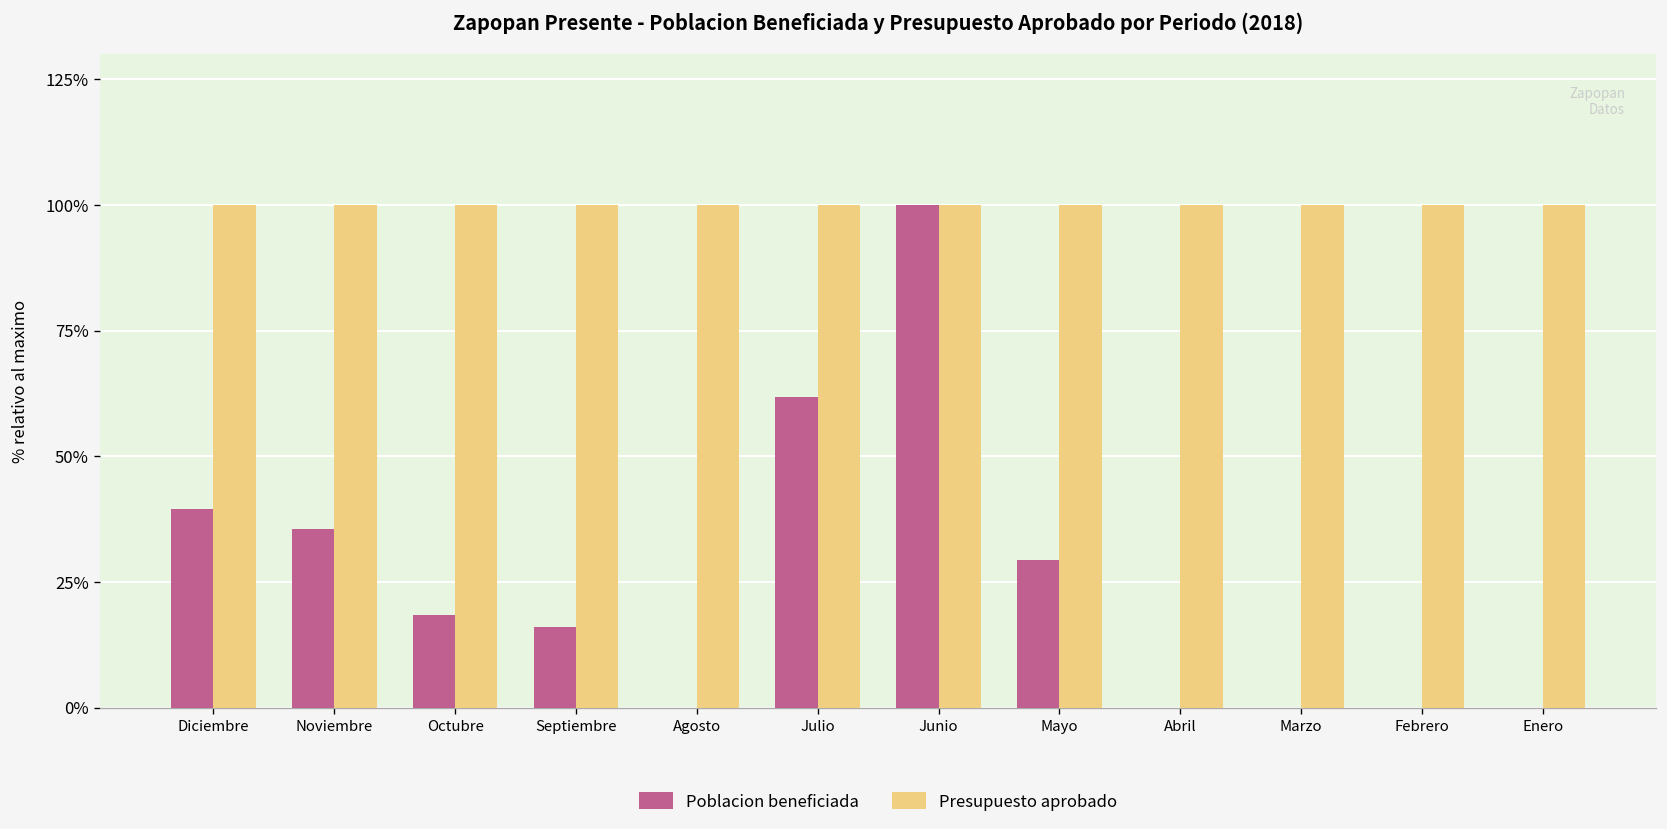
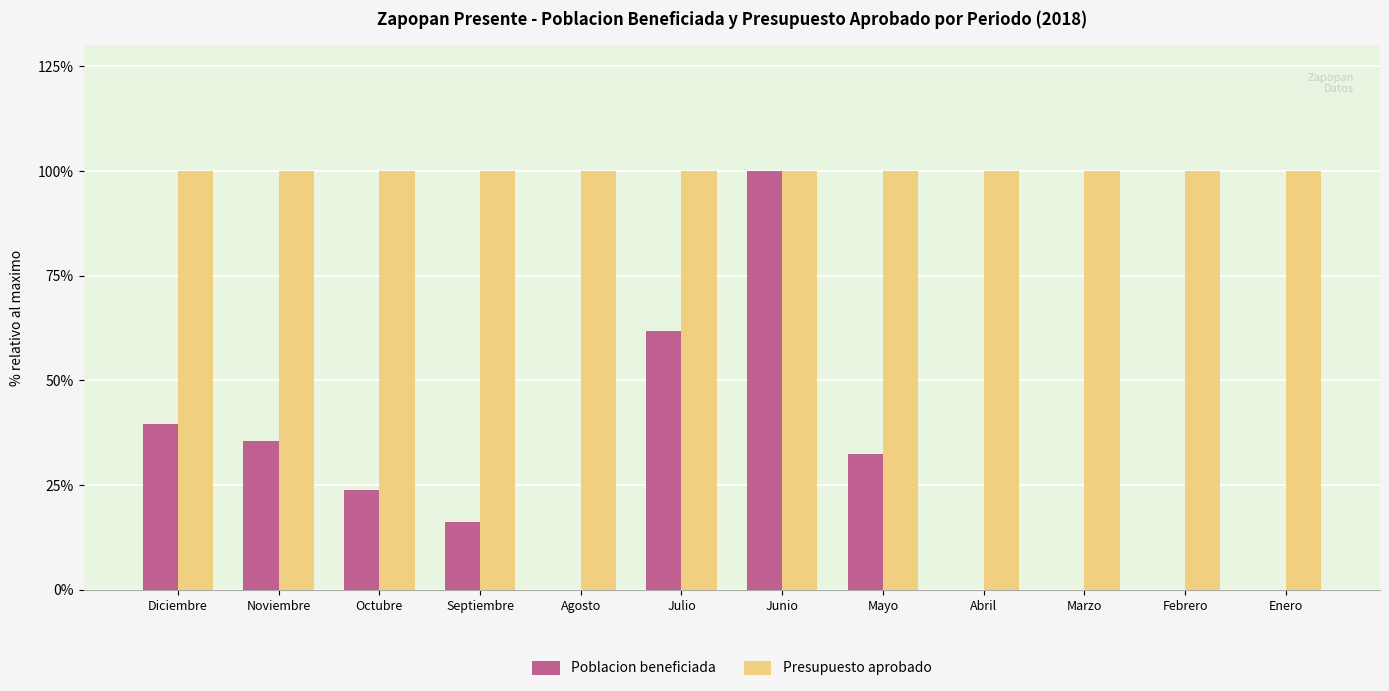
Poblacion beneficiada, Octubre: 18% -> 24%
Poblacion beneficiada, Mayo: 29% -> 32%
